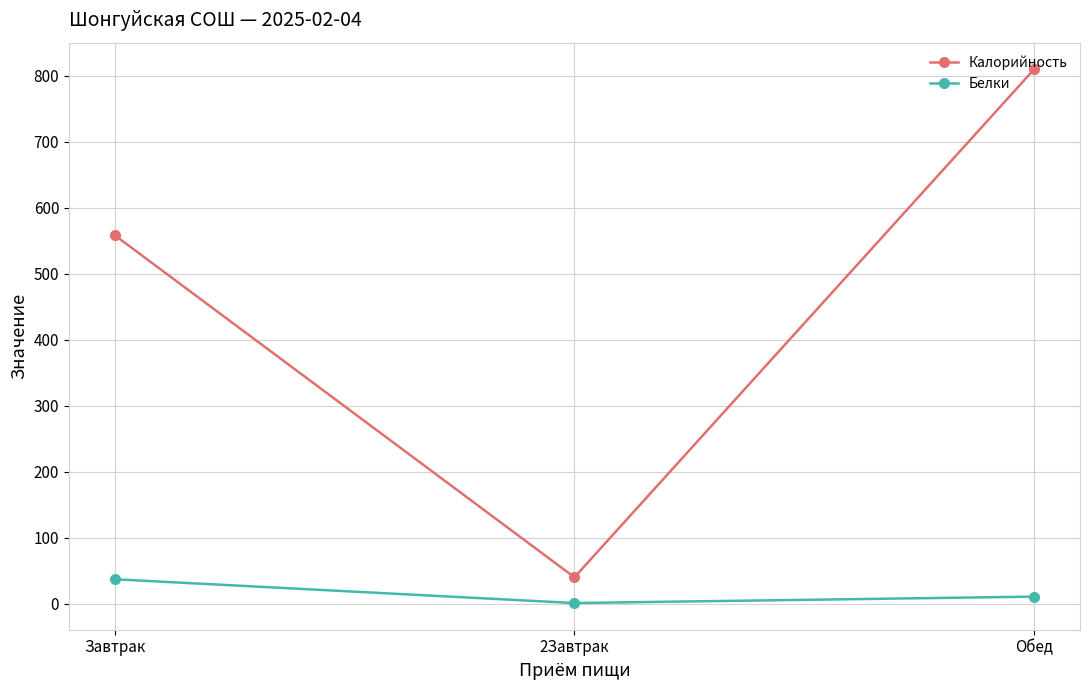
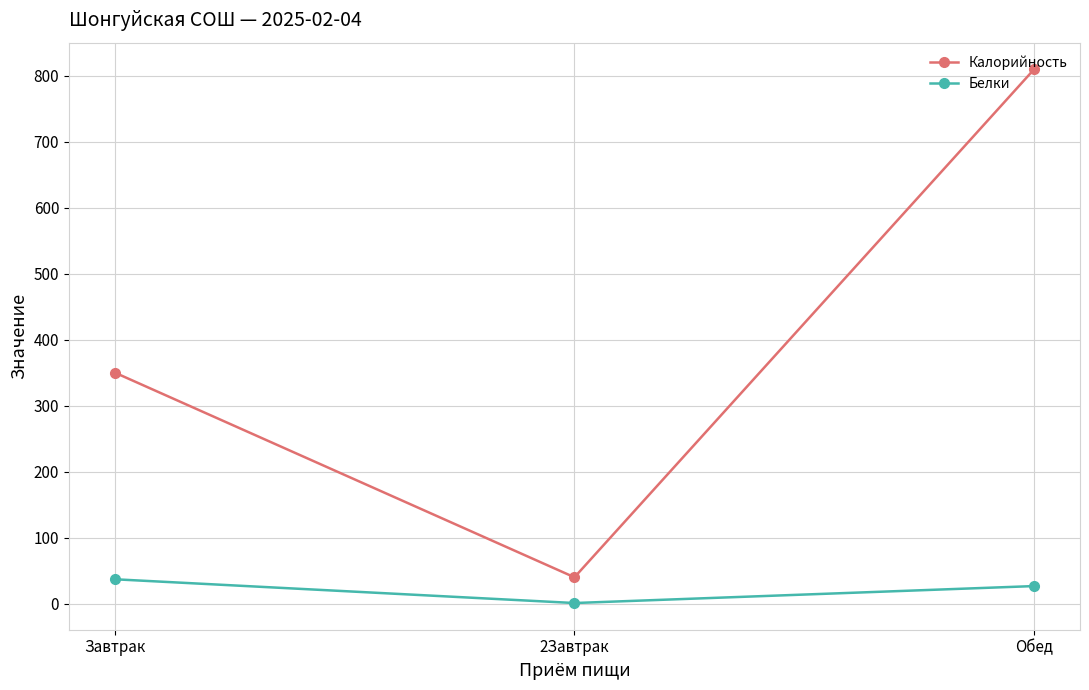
Калорийность, Завтрак: 560 -> 350
Белки, Обед: 10 -> 30
